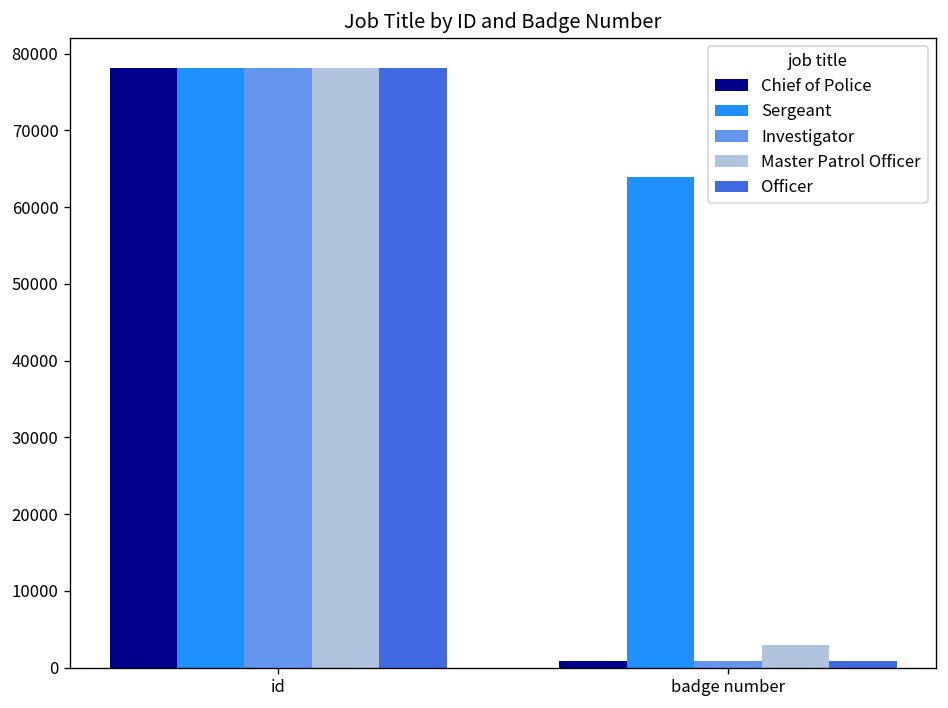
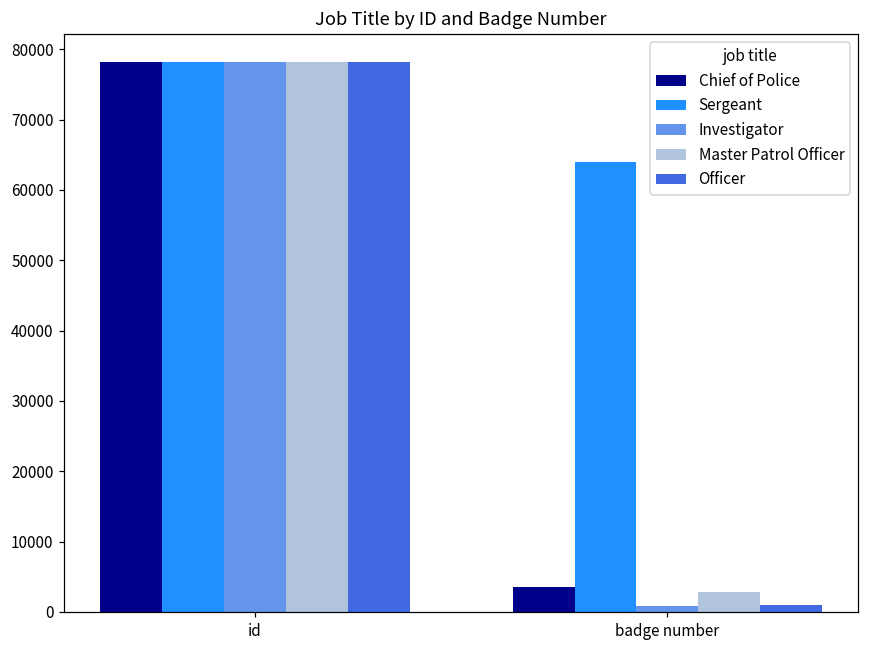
Chief of Police, badge number: 1000 -> 4000
